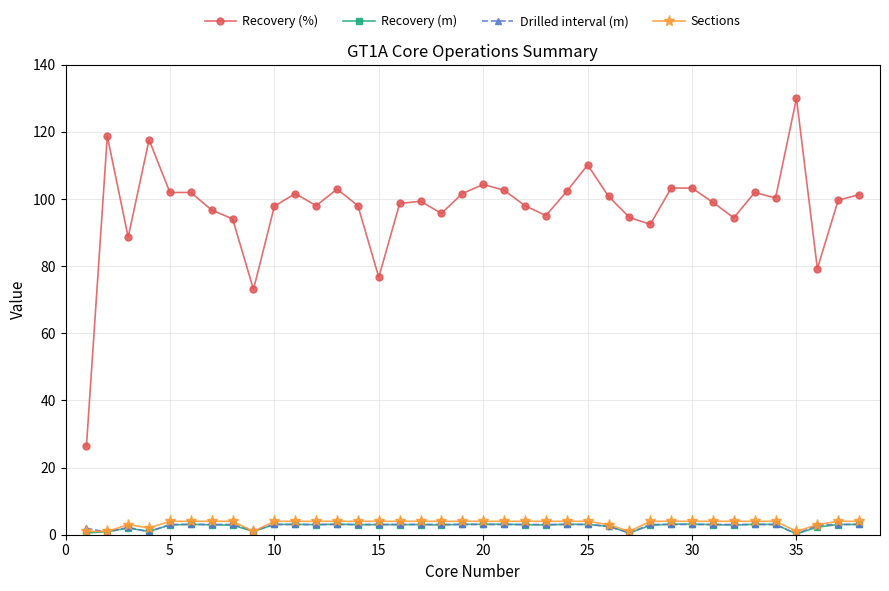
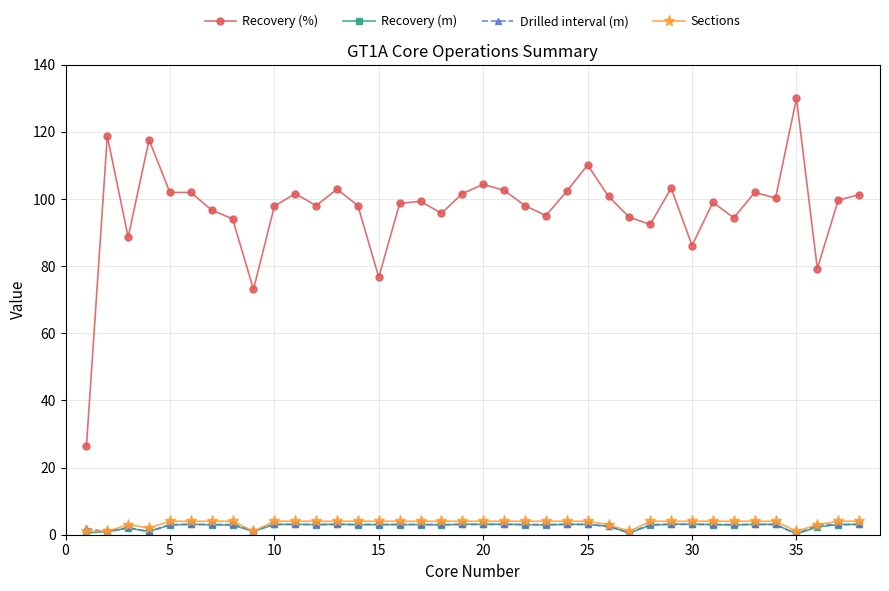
Recovery (%), 30: 103 -> 86
